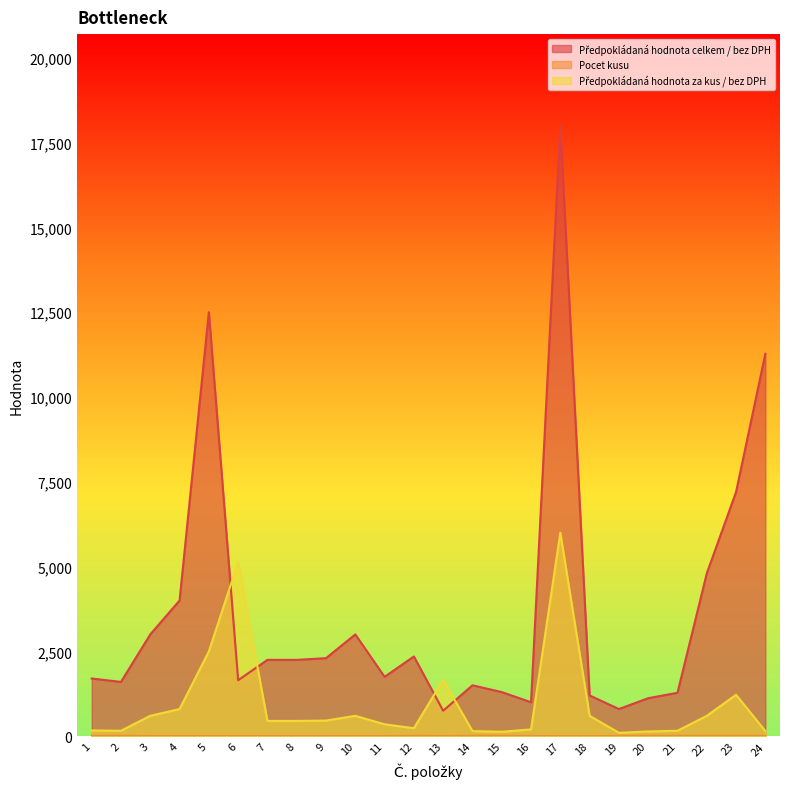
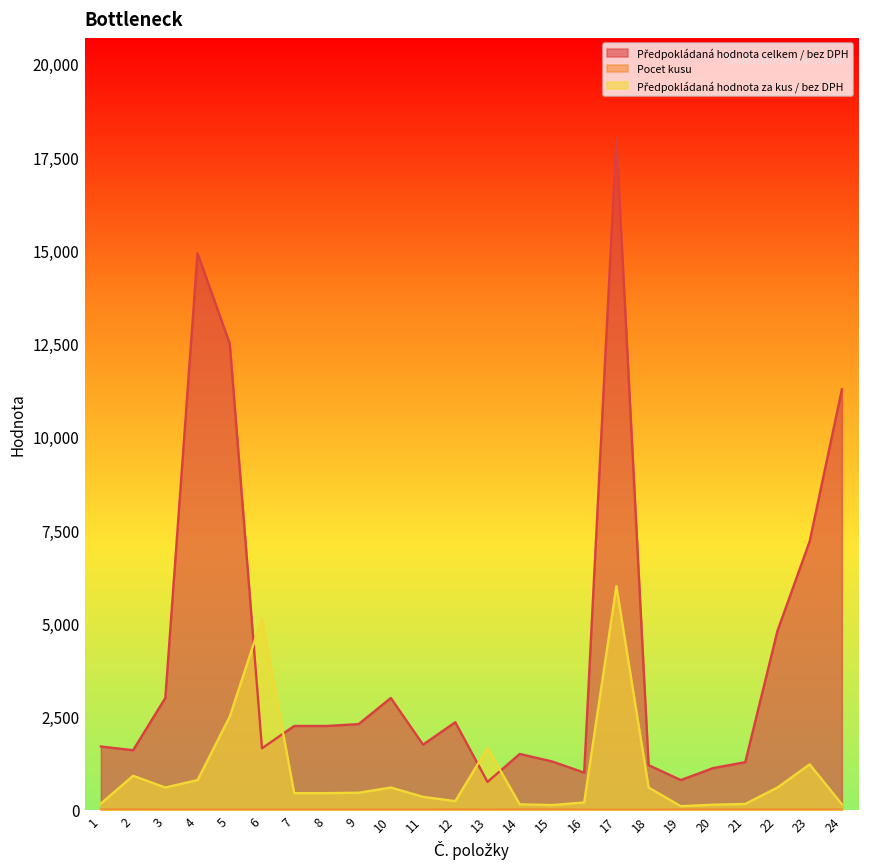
Předpokládaná hodnota za kus / bez DPH, 2: 200 -> 900
Předpokládaná hodnota celkem / bez DPH, 4: 4,000 -> 14,900
